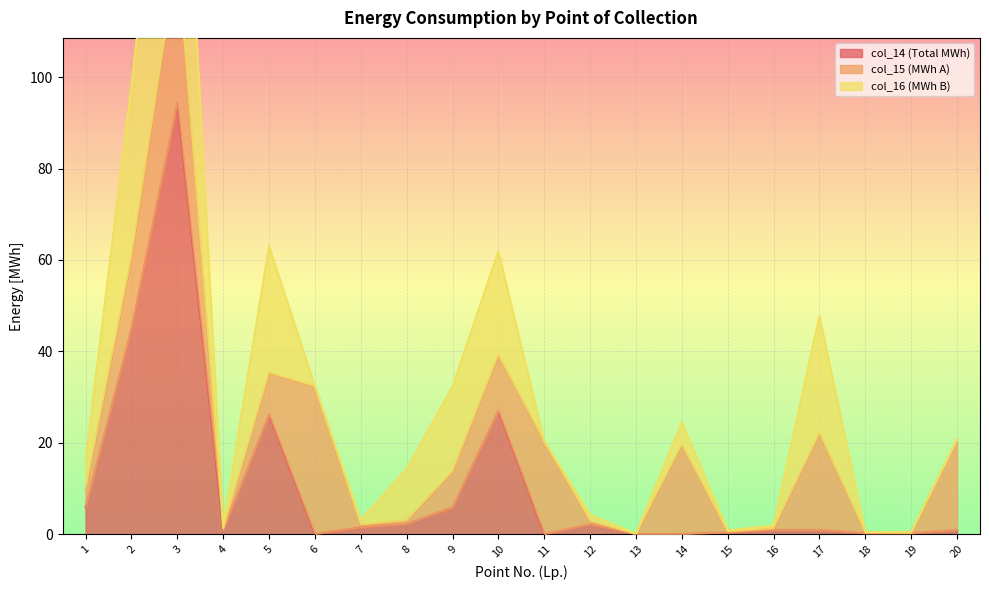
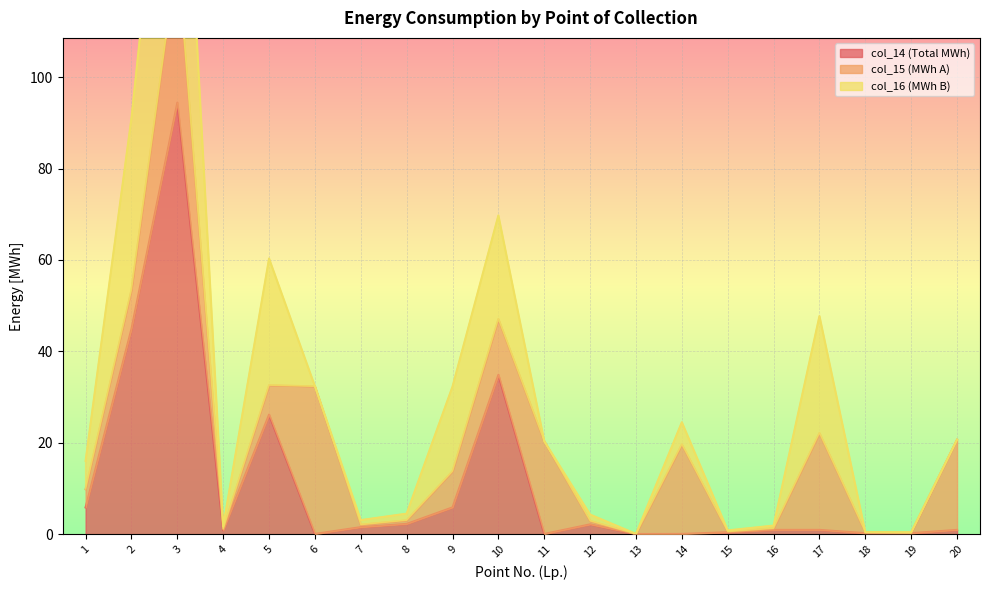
col_15 (MWh A), 2: 16 -> 9
col_15 (MWh A), 5: 9 -> 6
col_16 (MWh B), 8: 11 -> 1
col_14 (Total MWh), 10: 27 -> 35
